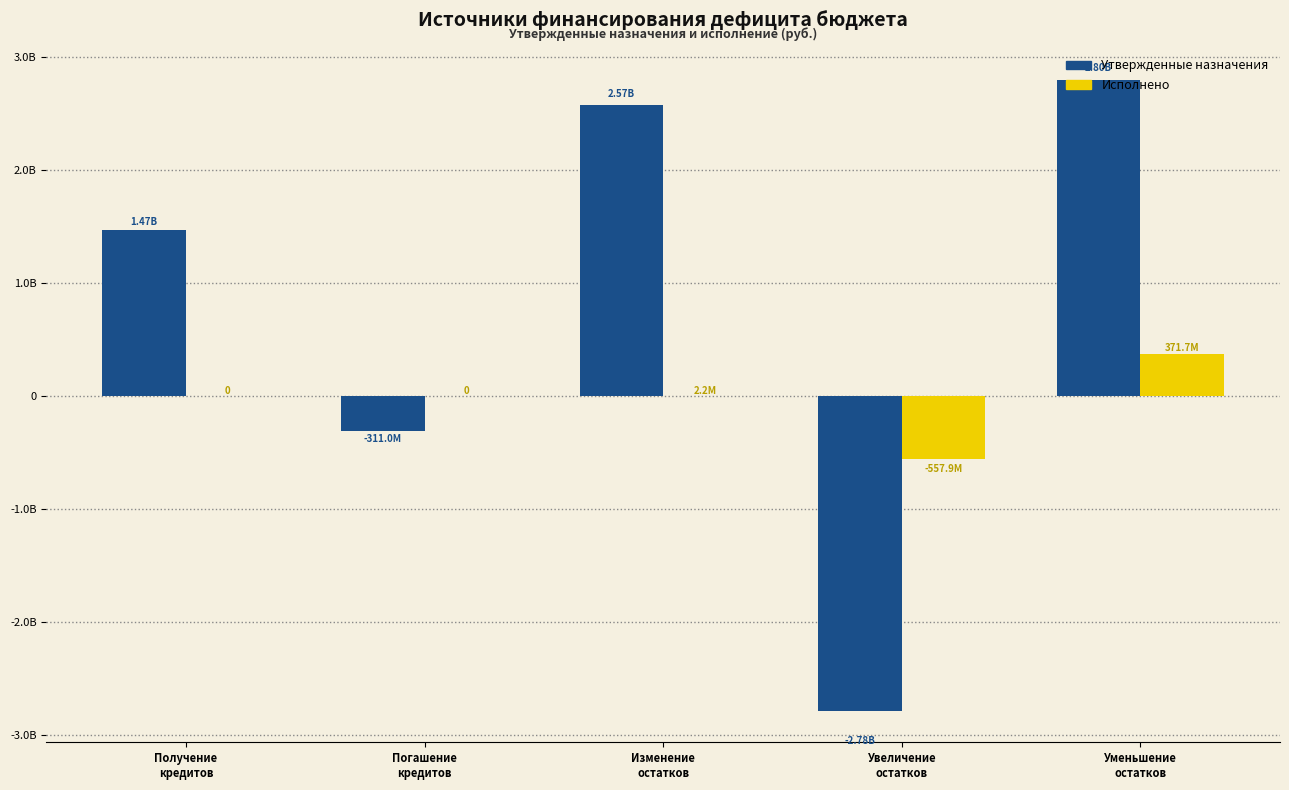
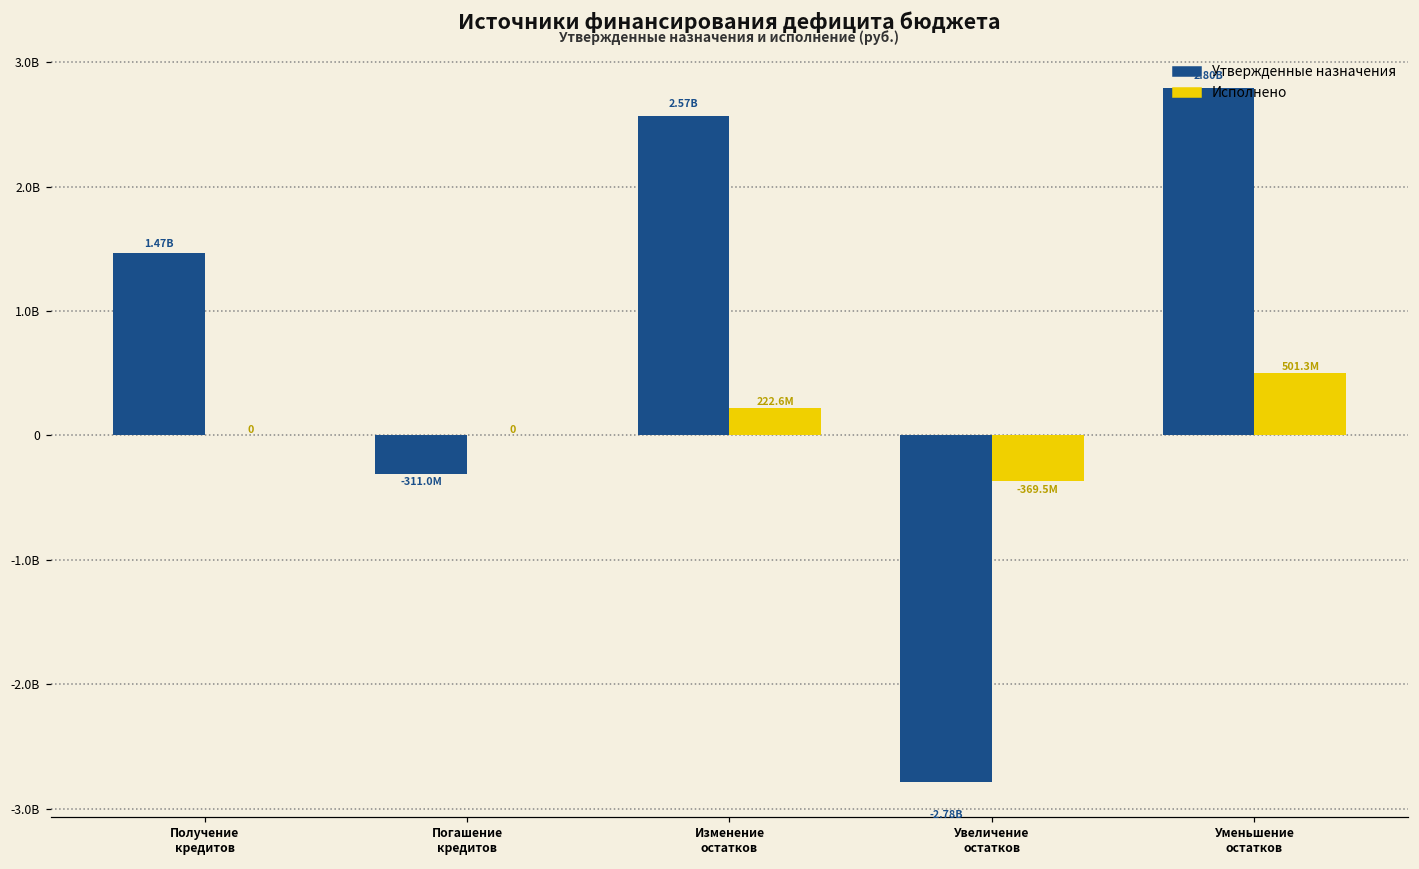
Исполнено, Изменение остатков: 2.2M -> 222.6M
Исполнено, Увеличение остатков: -557.9M -> -369.5M
Исполнено, Уменьшение остатков: 371.7M -> 501.3M
